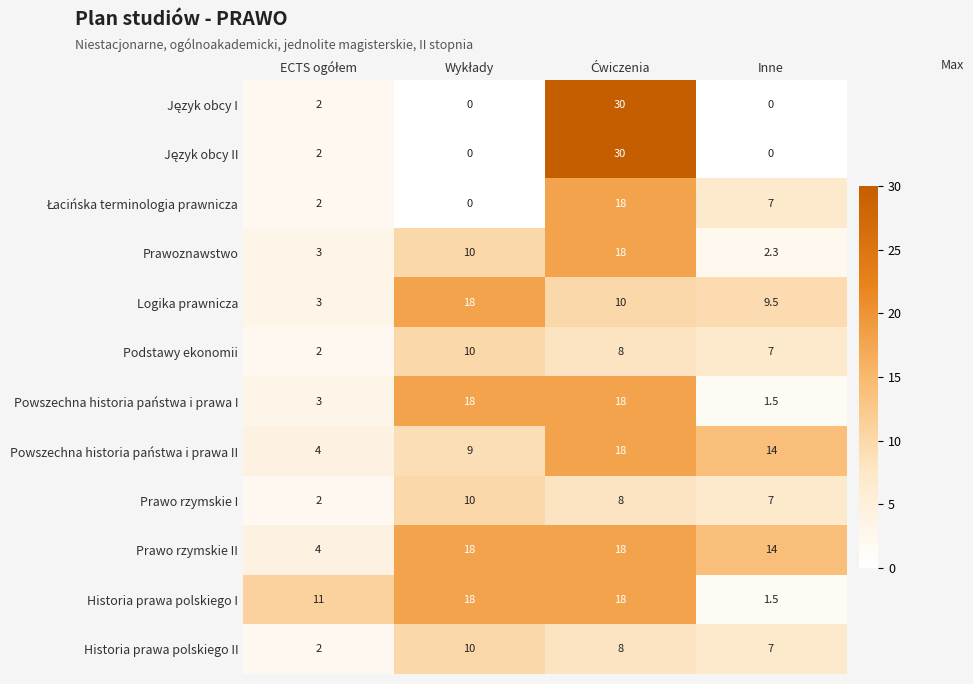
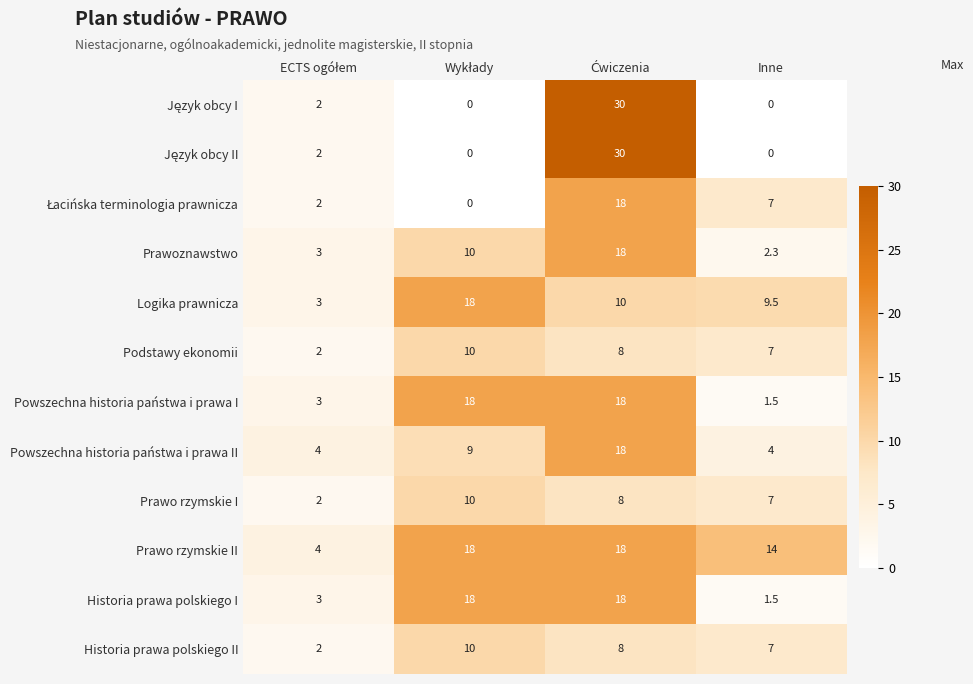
Powszechna historia państwa i prawa II, Inne: 14 -> 4
Historia prawa polskiego I, ECTS ogółem: 11 -> 3
